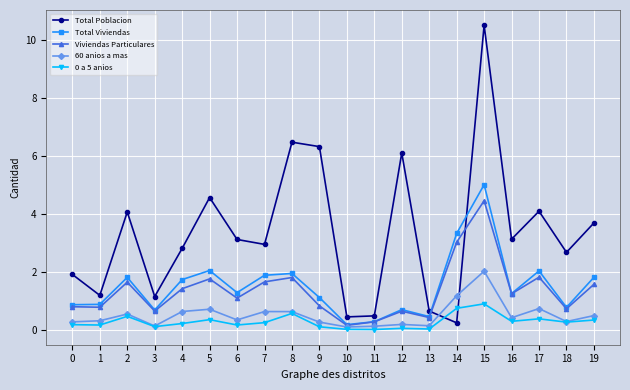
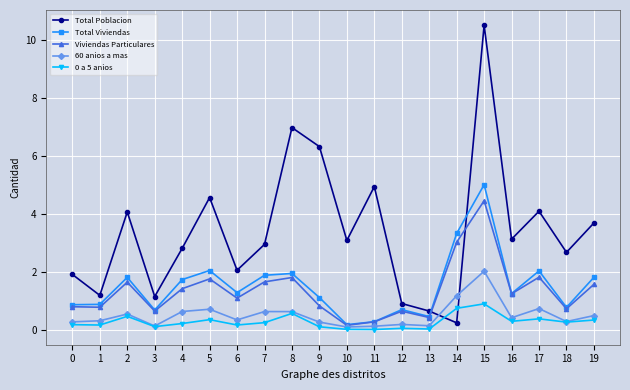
Total Poblacion, 6: 3.1 -> 2.1
Total Poblacion, 8: 6.5 -> 7.0
Total Poblacion, 10: 0.5 -> 3.1
Total Poblacion, 11: 0.5 -> 4.9
Total Poblacion, 12: 6.1 -> 0.9
